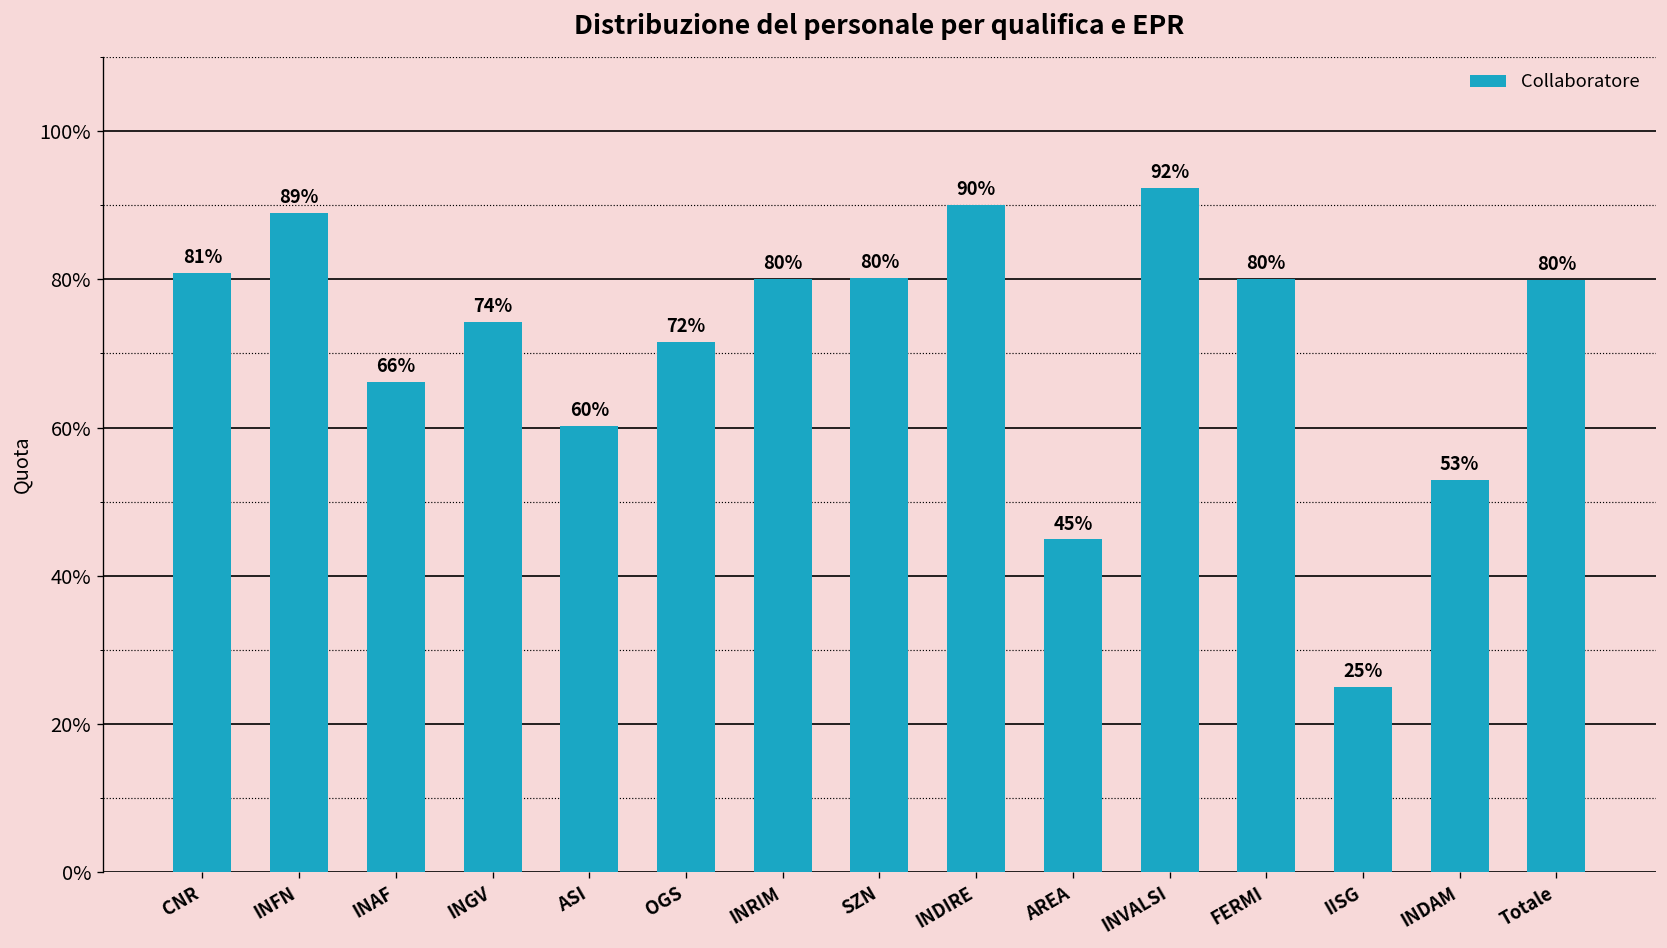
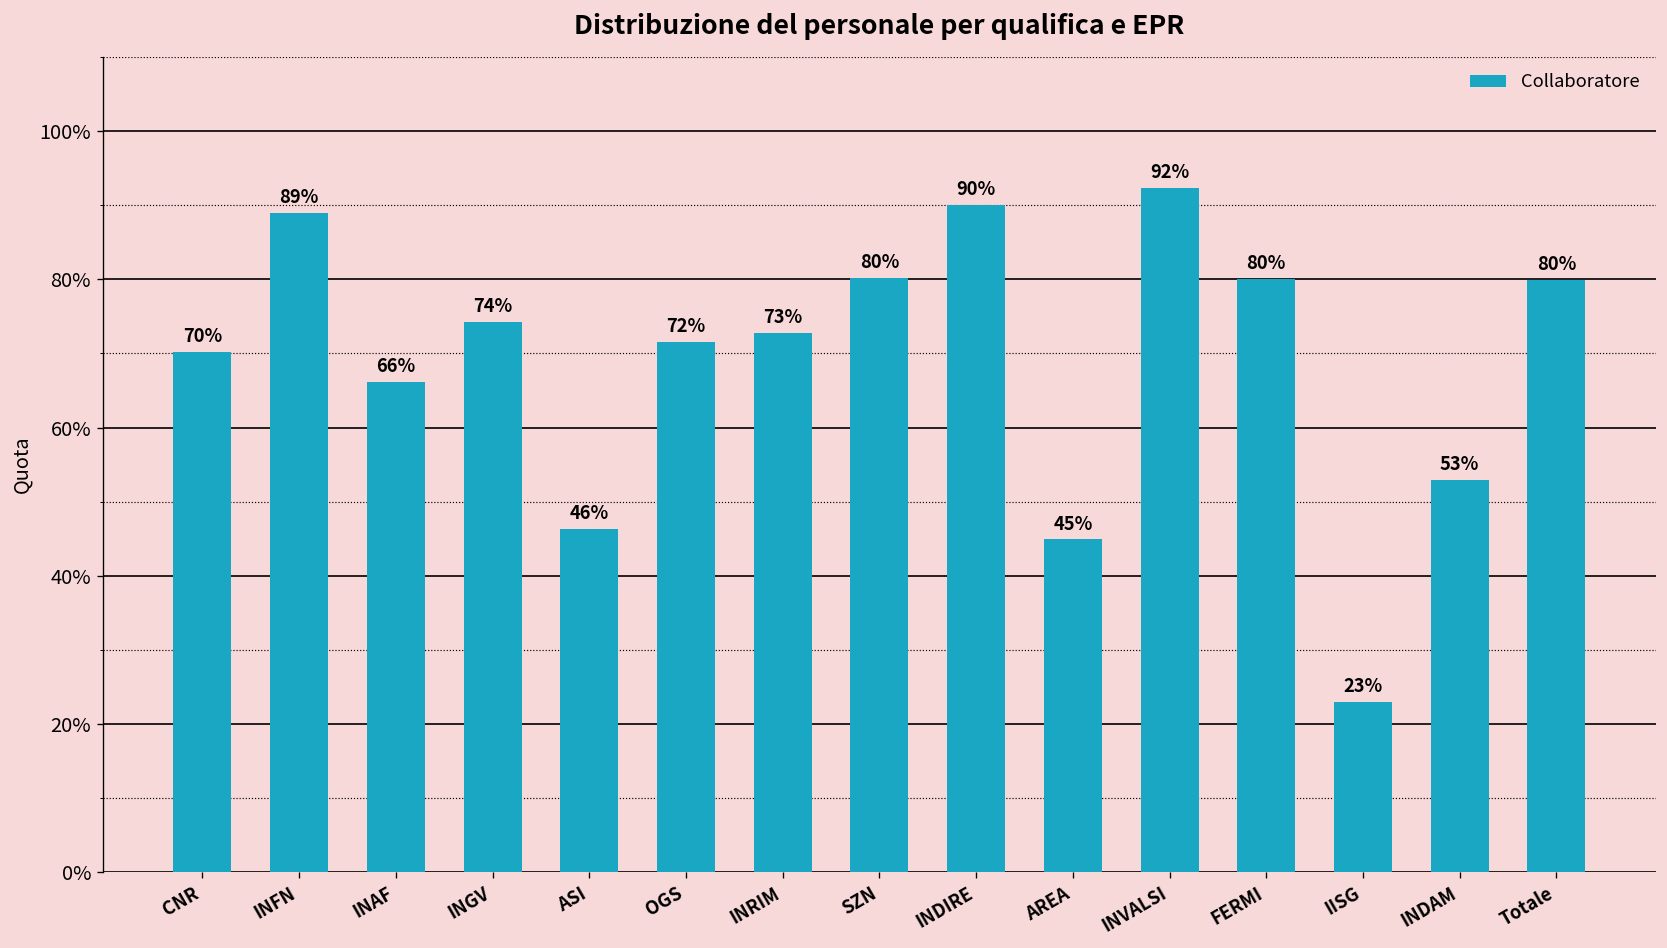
CNR: 81% -> 70%
ASI: 60% -> 46%
INRIM: 80% -> 73%
IISG: 25% -> 23%
